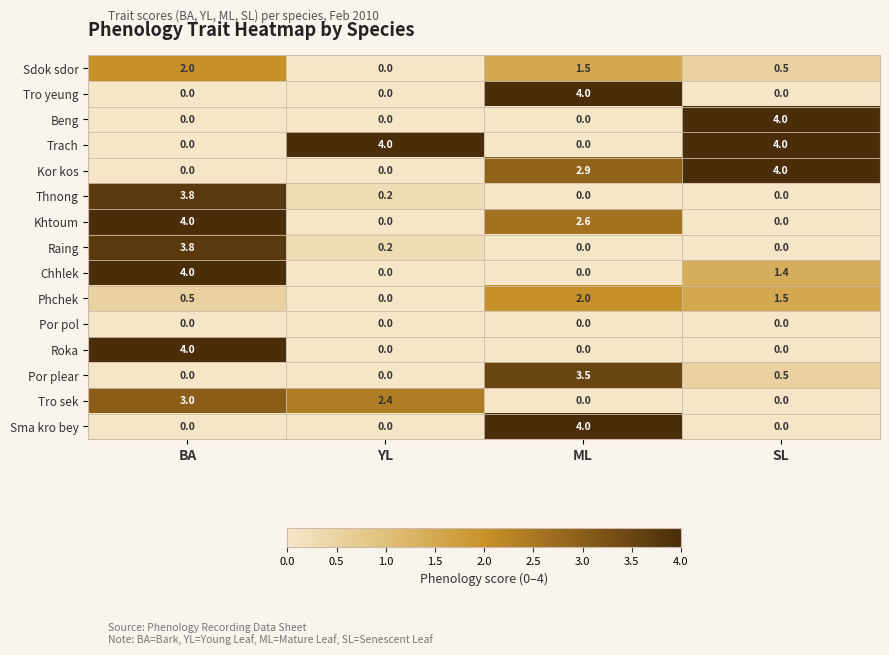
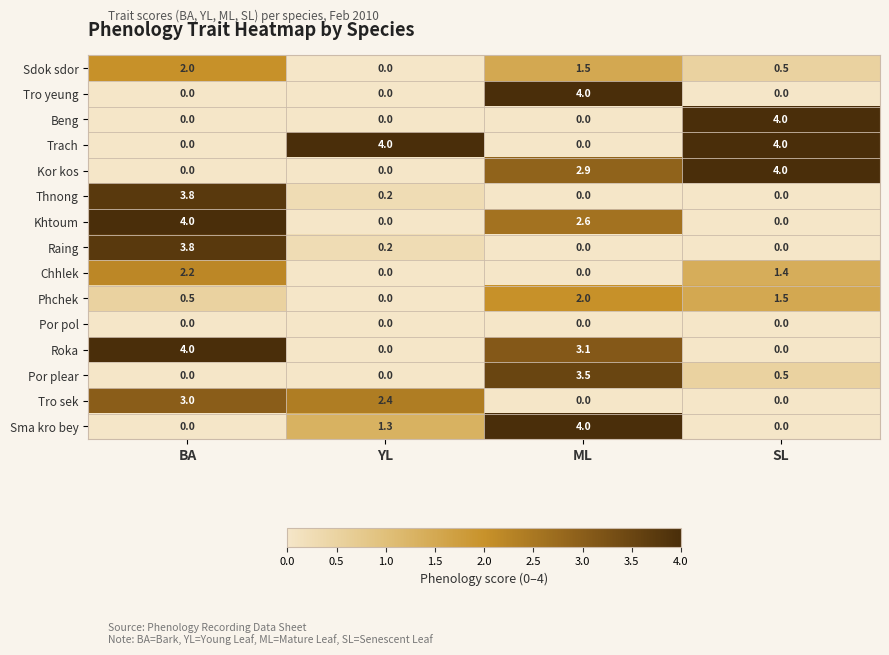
Chhlek, BA: 4.0 -> 2.2
Roka, ML: 0.0 -> 3.1
Sma kro bey, YL: 0.0 -> 1.3
